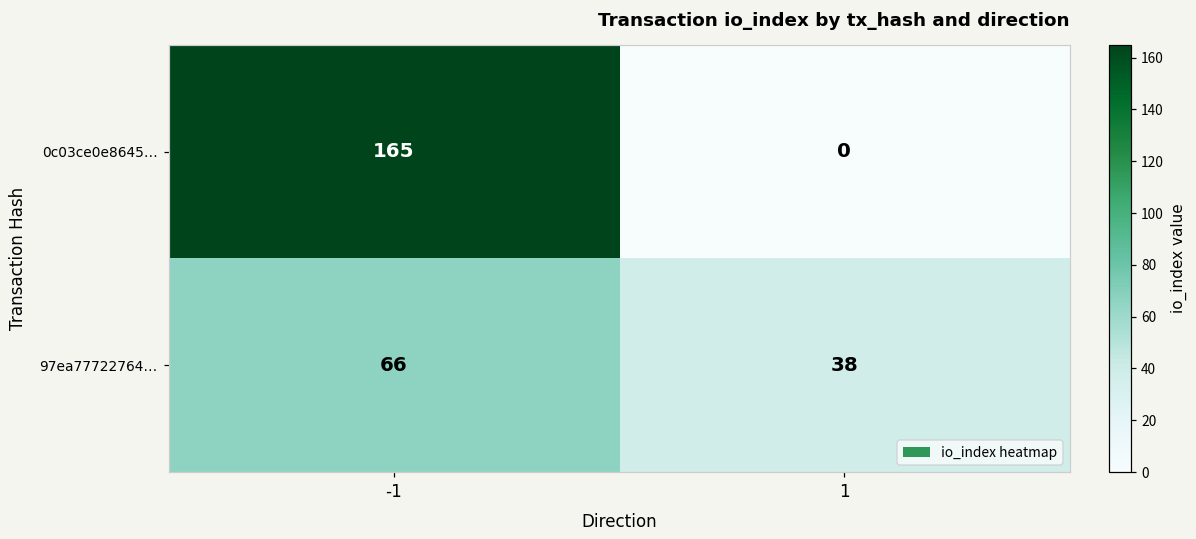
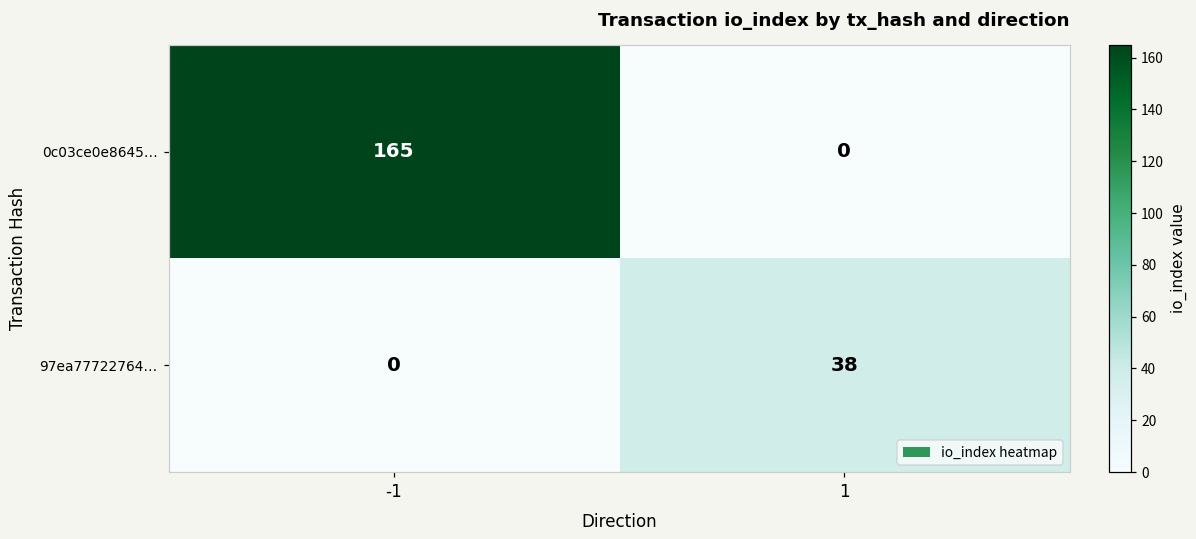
97ea77722764…, -1: 66 -> 0
